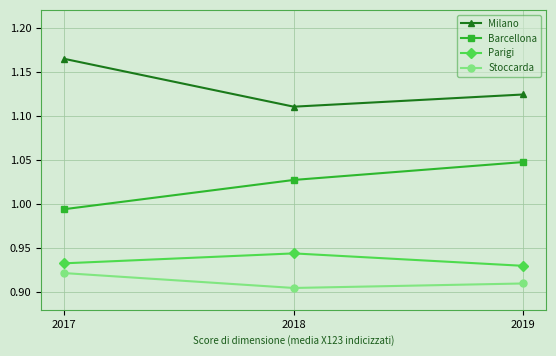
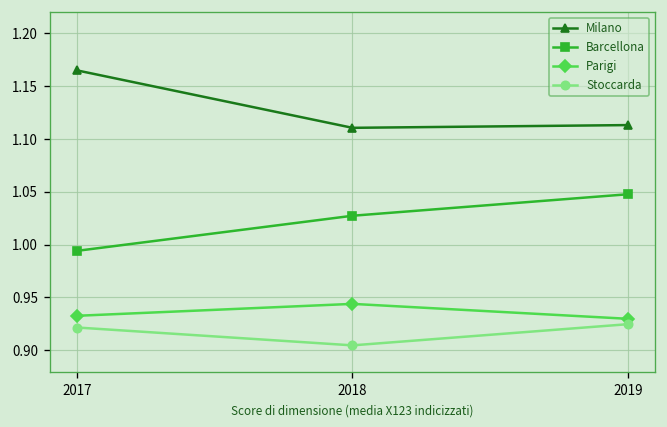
Milano, 2019: 1.12 -> 1.11
Stoccarda, 2019: 0.91 -> 0.92
